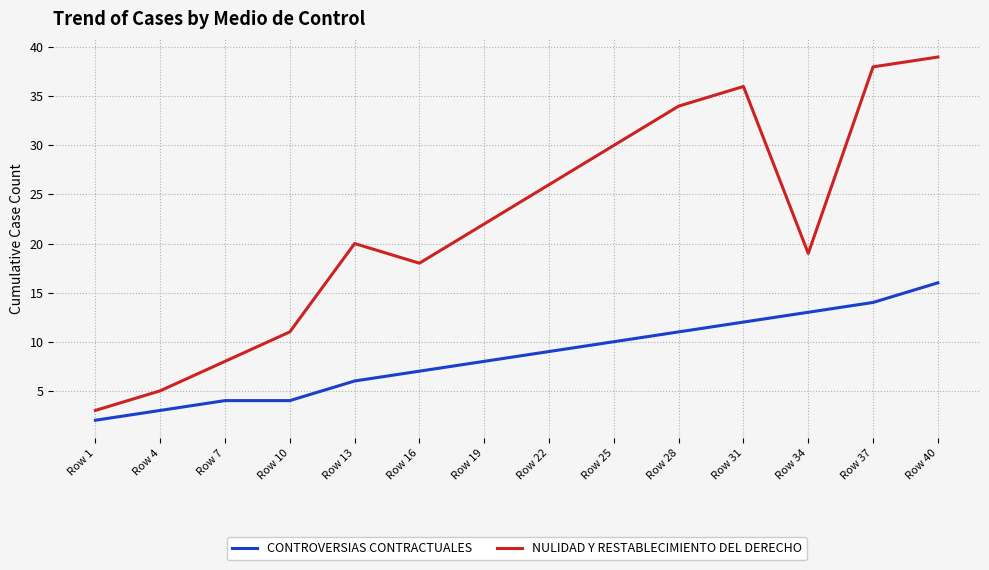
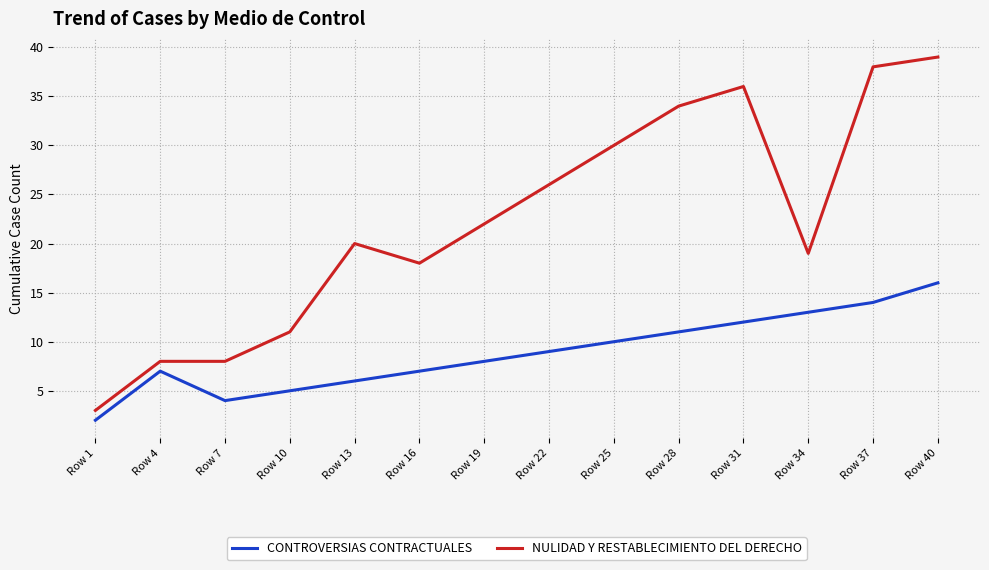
CONTROVERSIAS CONTRACTUALES, Row 4: 3 -> 7
NULIDAD Y RESTABLECIMIENTO DEL DERECHO, Row 4: 5 -> 8
CONTROVERSIAS CONTRACTUALES, Row 10: 4 -> 5
